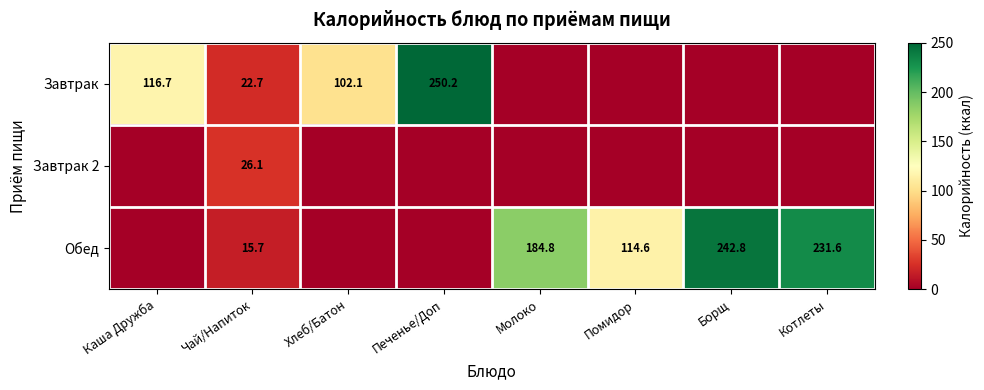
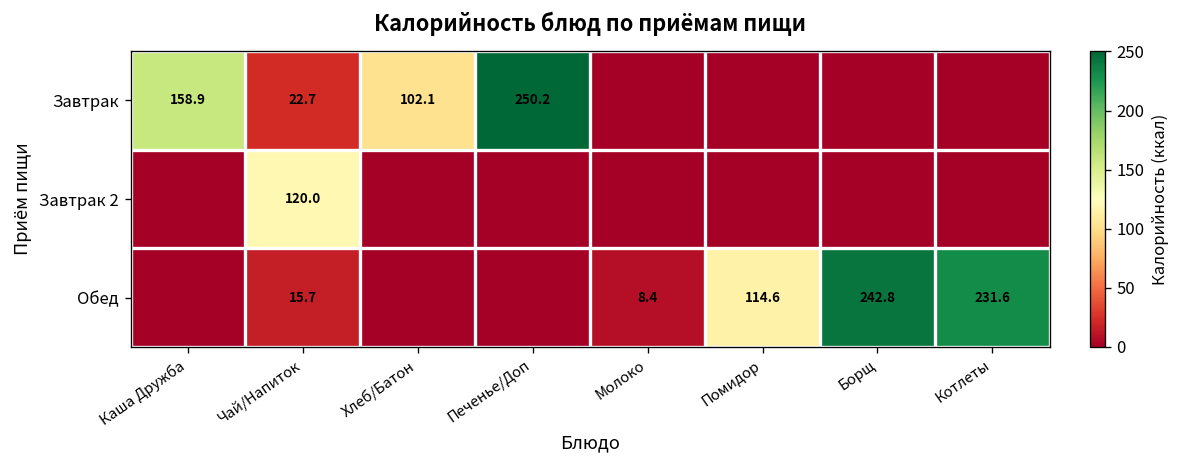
Завтрак, Каша Дружба: 116.7 -> 158.9
Завтрак 2, Чай/Напиток: 26.1 -> 120.0
Обед, Молоко: 184.8 -> 8.4
